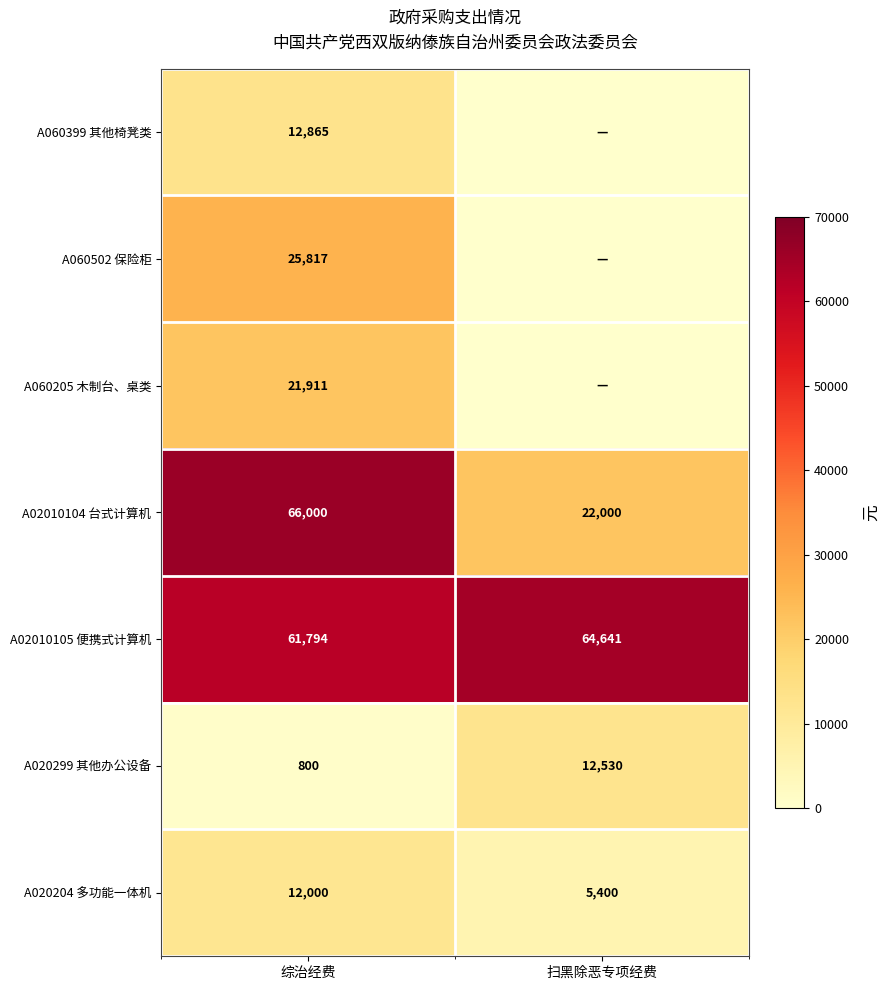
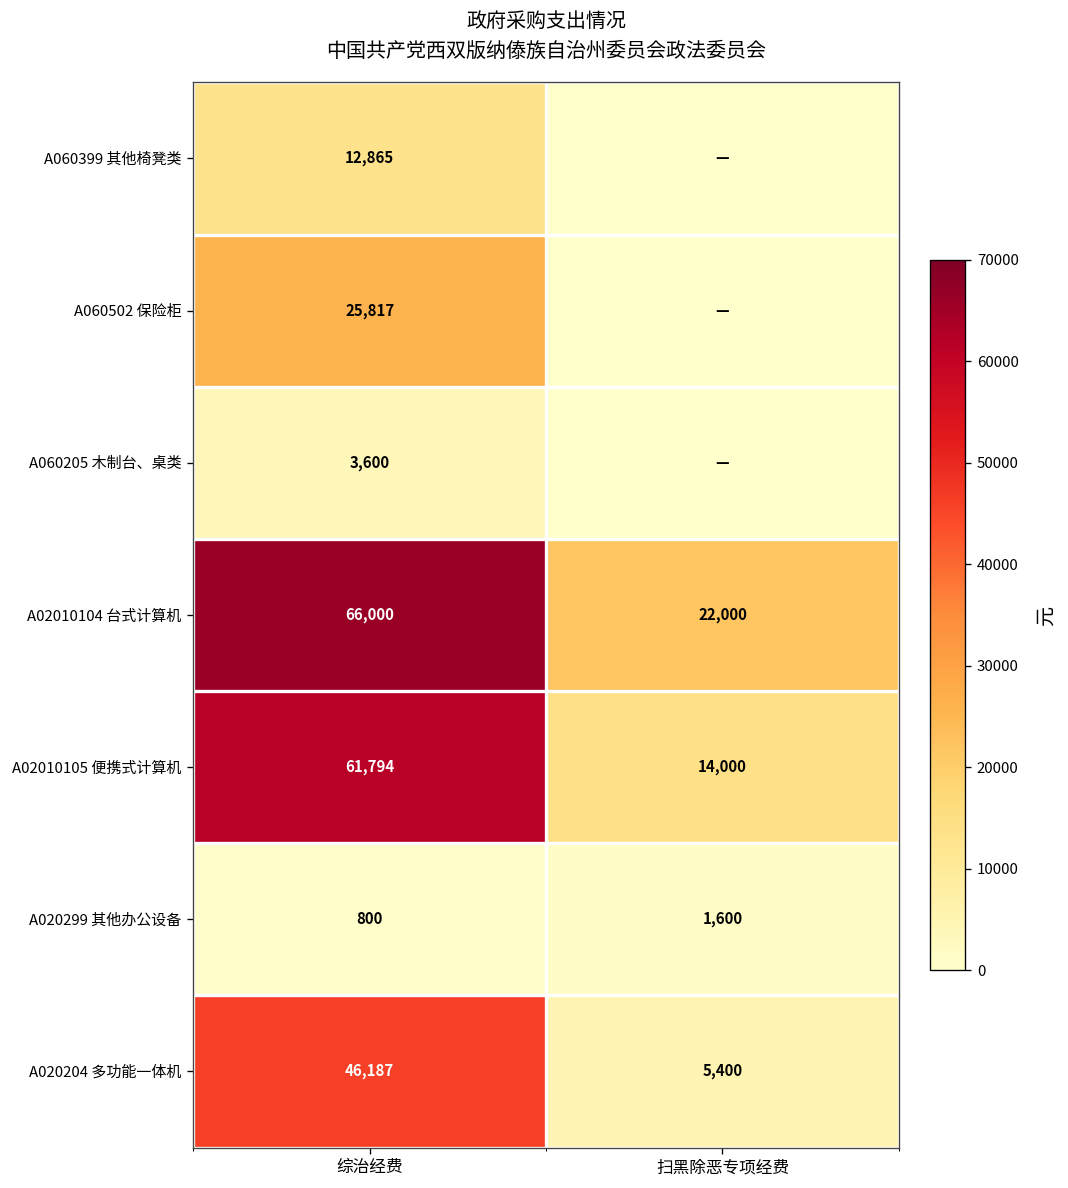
A060205 木制台、桌类, 综治经费: 21,911 -> 3,600
A02010105 便携式计算机, 扫黑除恶专项经费: 64,641 -> 14,000
A020299 其他办公设备, 扫黑除恶专项经费: 12,530 -> 1,600
A020204 多功能一体机, 综治经费: 12,000 -> 46,187
